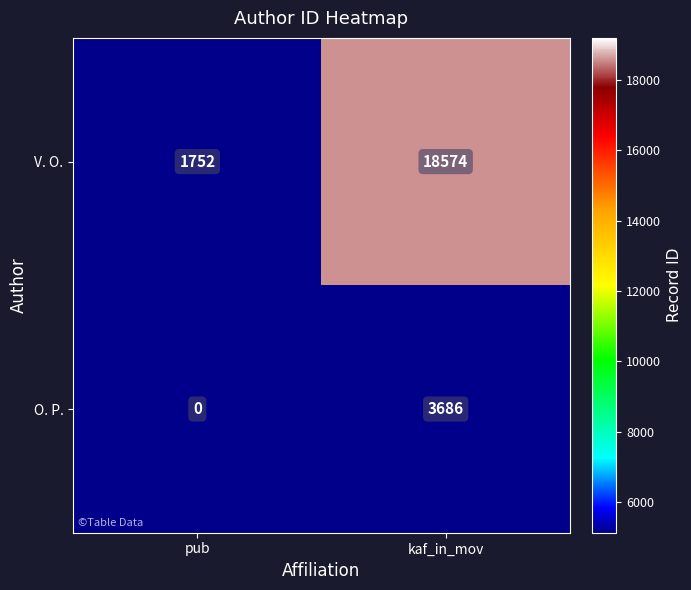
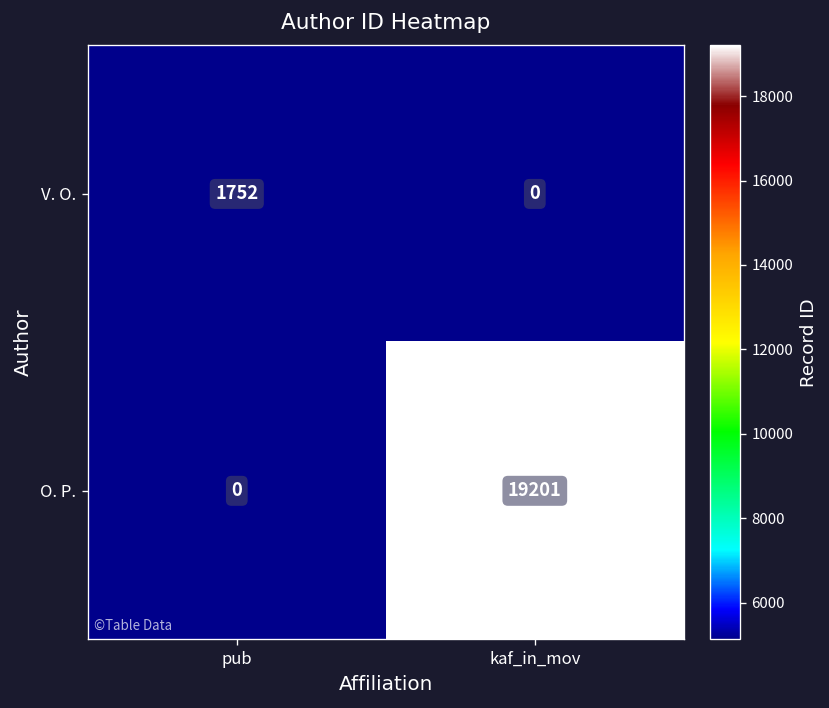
V. O., kaf_in_mov: 18574 -> 0
O. P., kaf_in_mov: 3686 -> 19201
